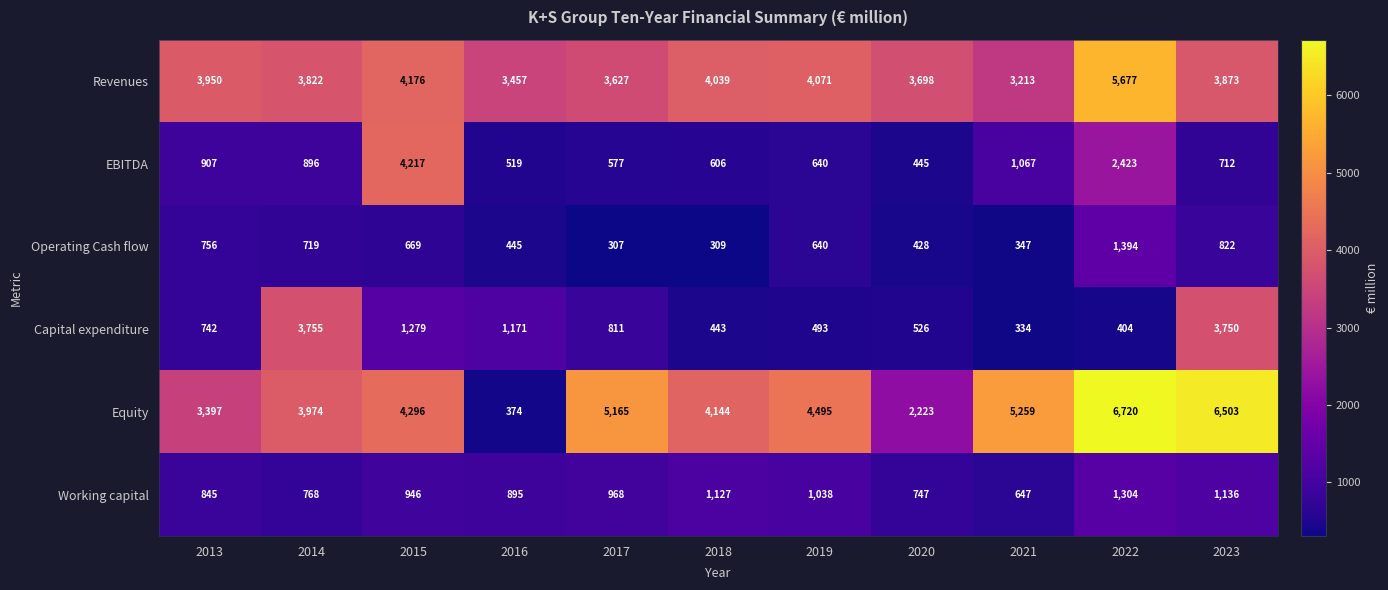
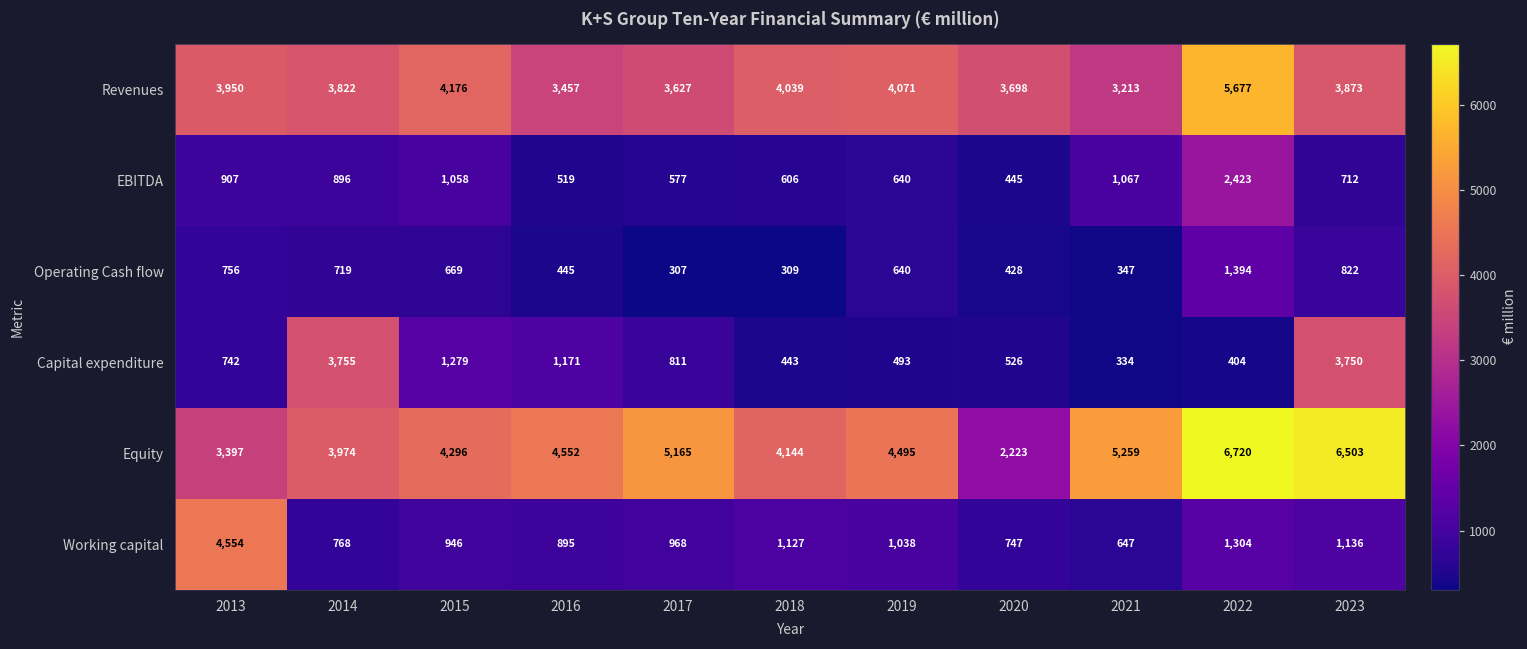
EBITDA, 2015: 4,217 -> 1,058
Equity, 2016: 374 -> 4,552
Working capital, 2013: 845 -> 4,554
